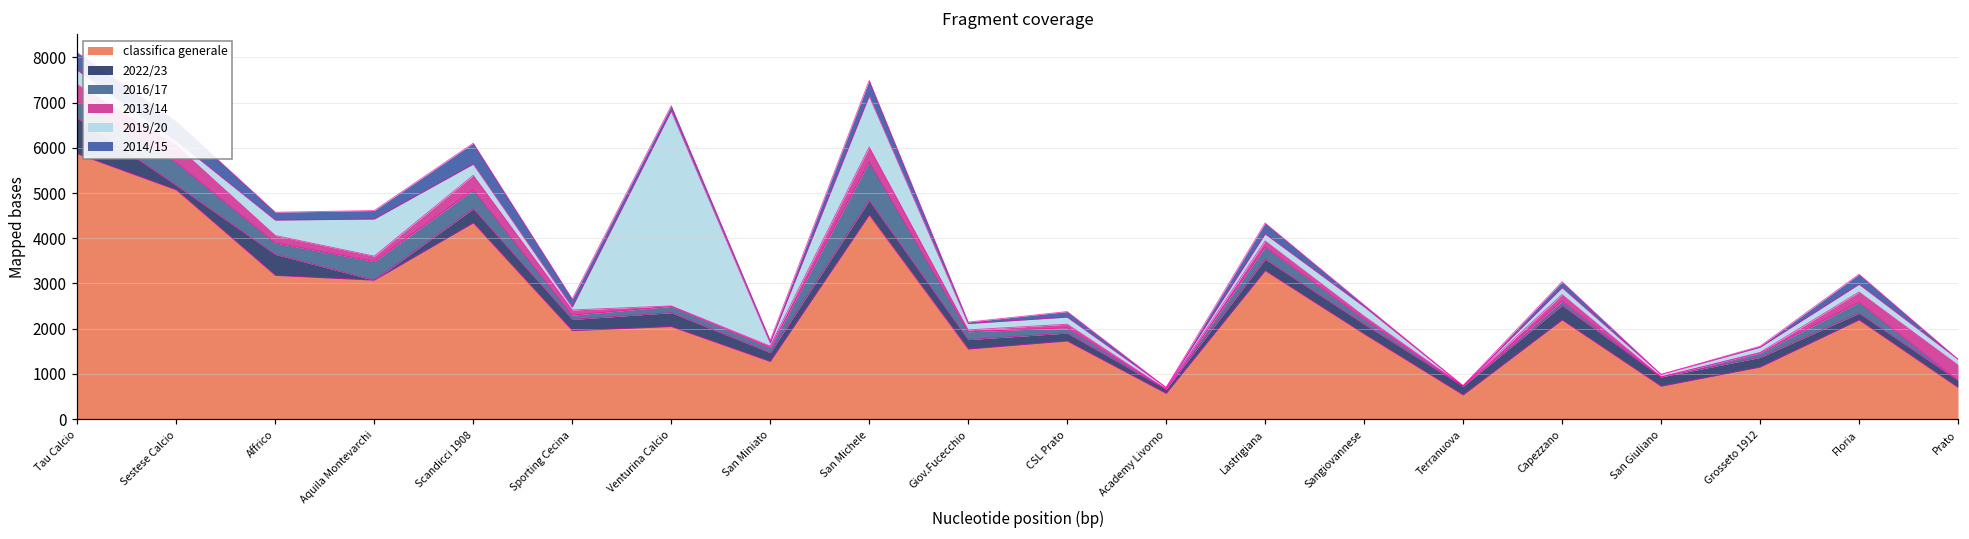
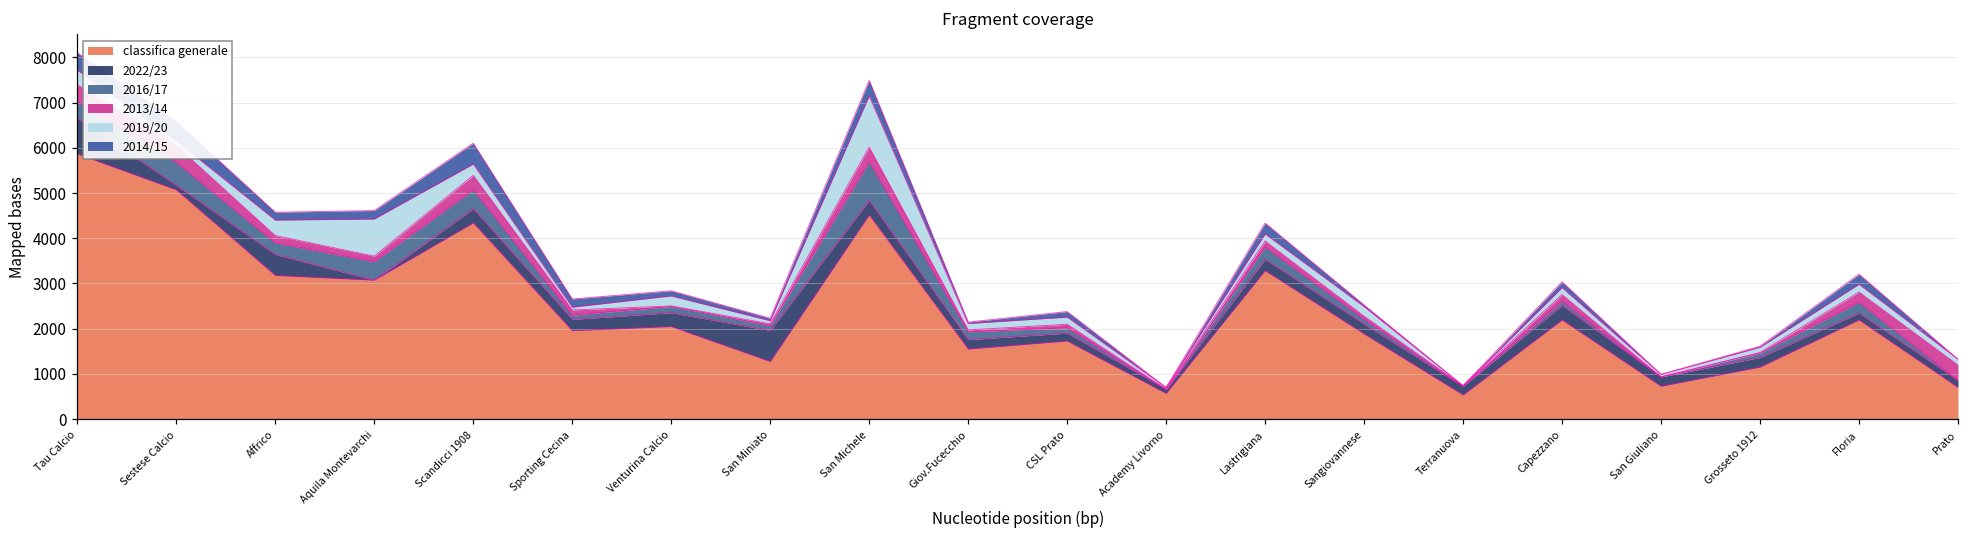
2019/20, Venturina Calcio: 4300 -> 200
2022/23, San Miniato: 200 -> 700
